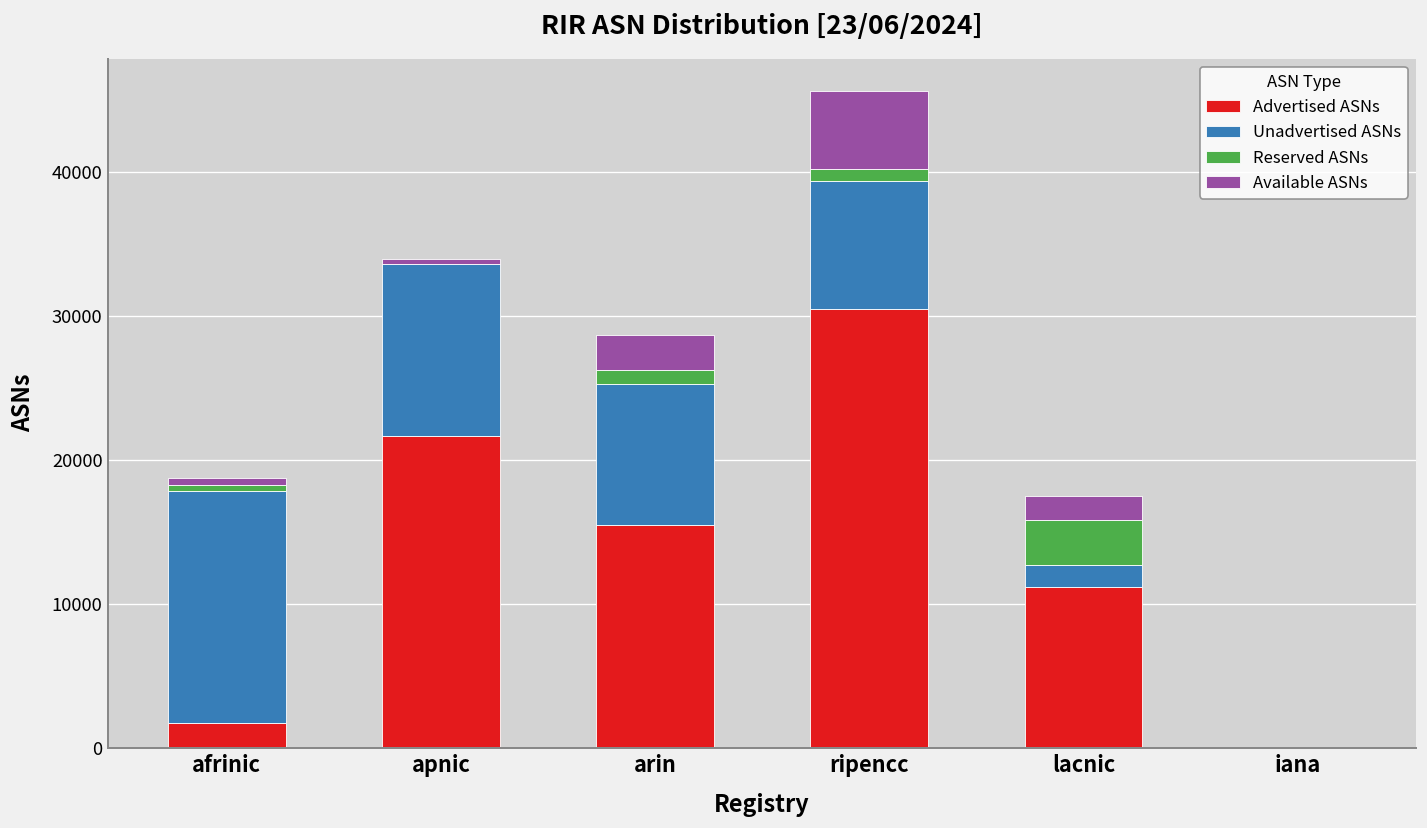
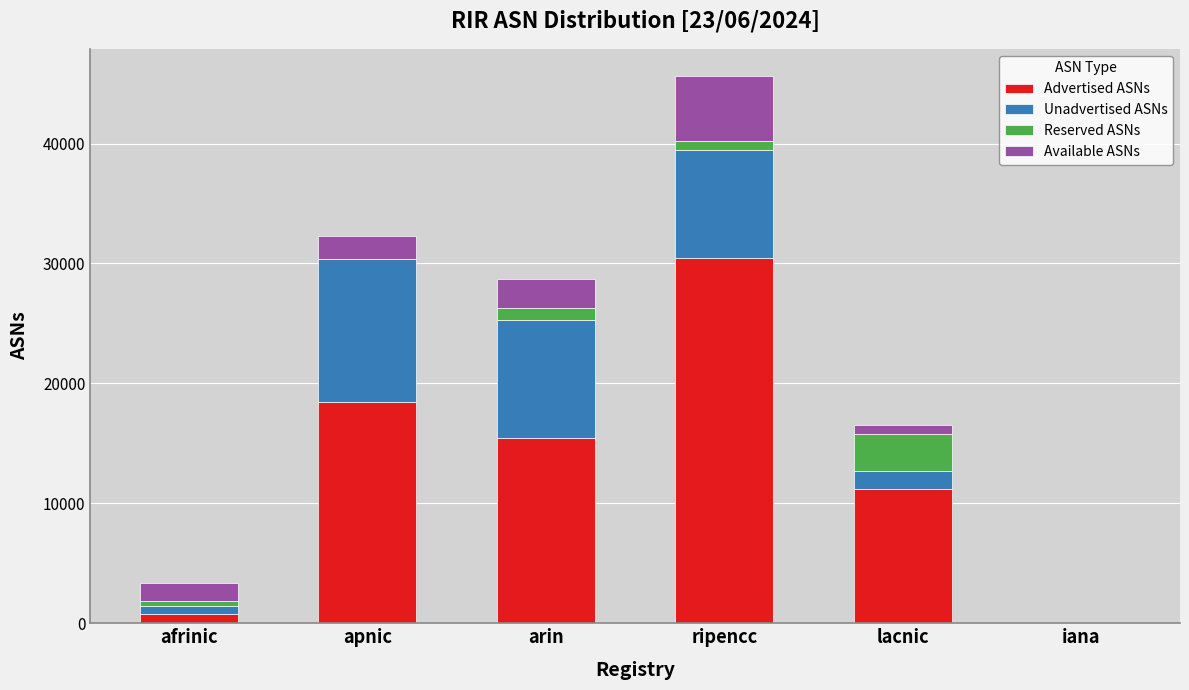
Advertised ASNs, afrinic: 1700 -> 800
Unadvertised ASNs, afrinic: 16100 -> 700
Available ASNs, afrinic: 500 -> 1500
Advertised ASNs, apnic: 21700 -> 18400
Available ASNs, apnic: 400 -> 1900
Available ASNs, lacnic: 1600 -> 700
